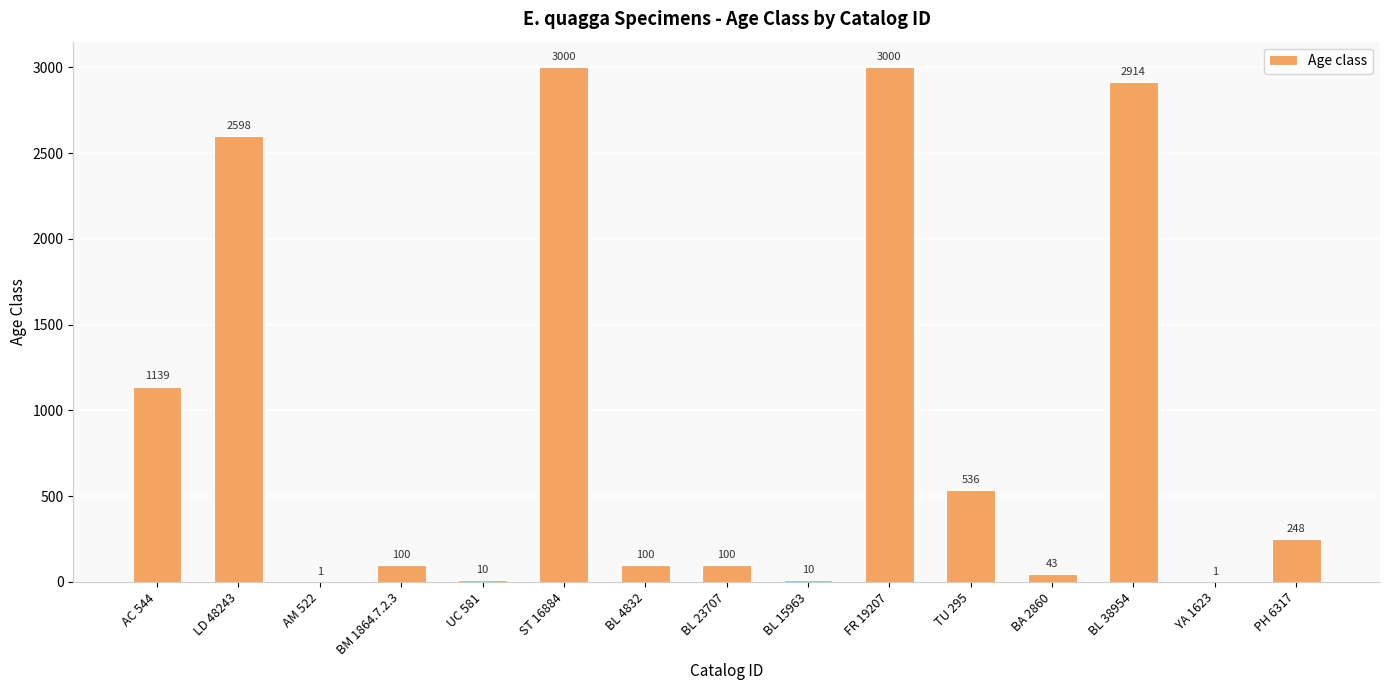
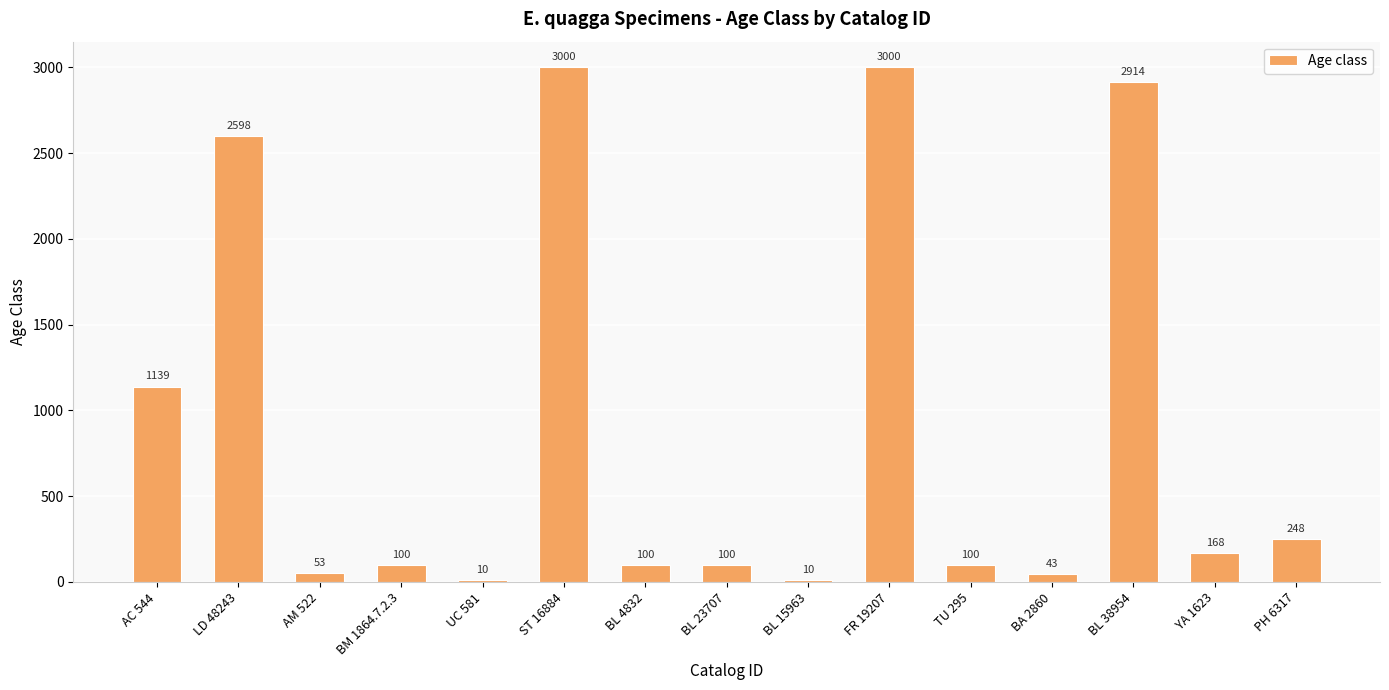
AM 522: 1 -> 53
TU 295: 536 -> 100
YA 1623: 1 -> 168
